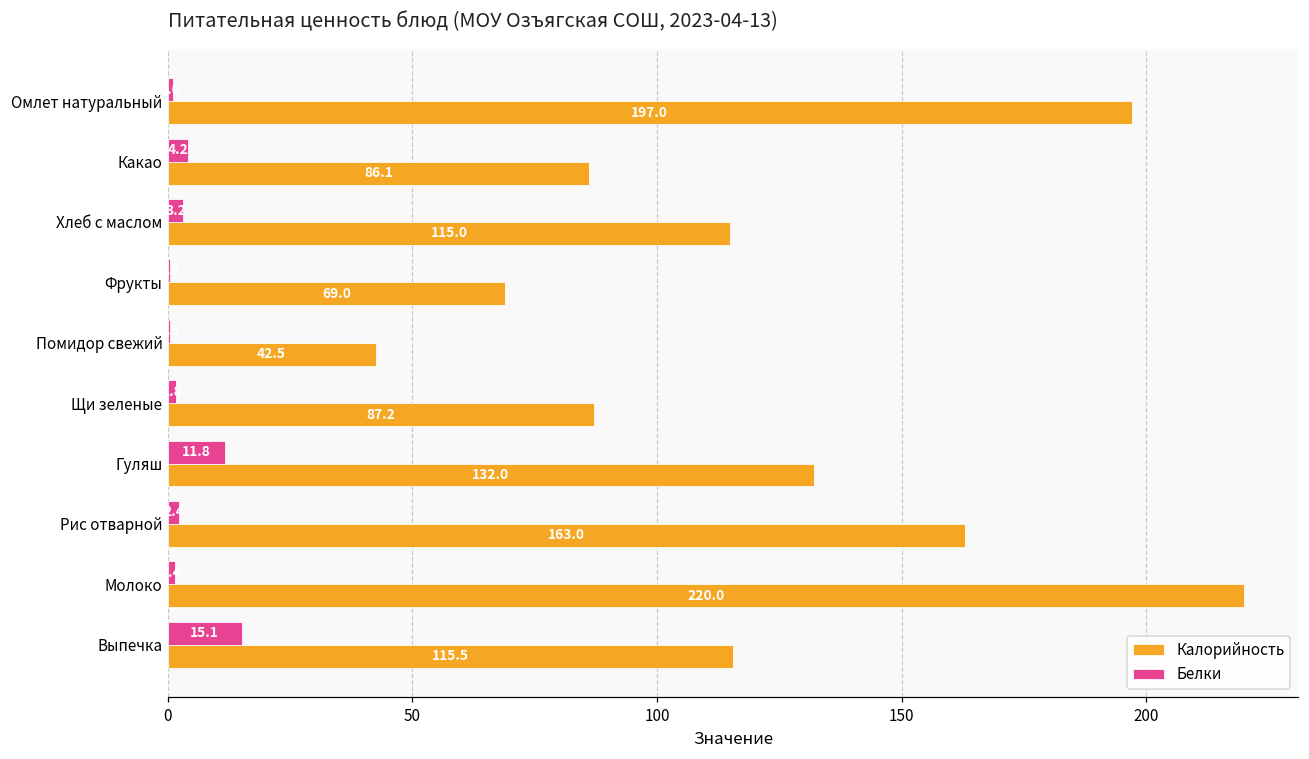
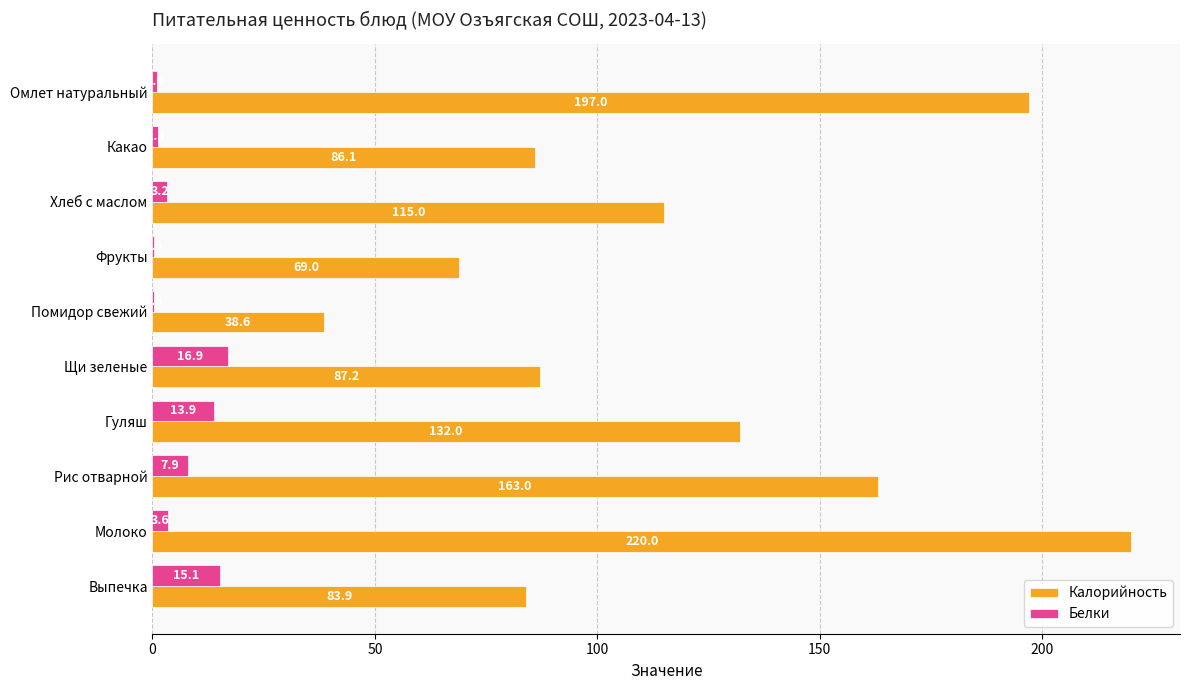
Белки, Какао: 4 -> 1
Калорийность, Помидор свежий: 42.5 -> 38.6
Белки, Щи зеленые: 2 -> 17
Белки, Гуляш: 11.8 -> 13.9
Белки, Рис отварной: 2 -> 8
Белки, Молоко: 1 -> 4
Калорийность, Выпечка: 115.5 -> 83.9
